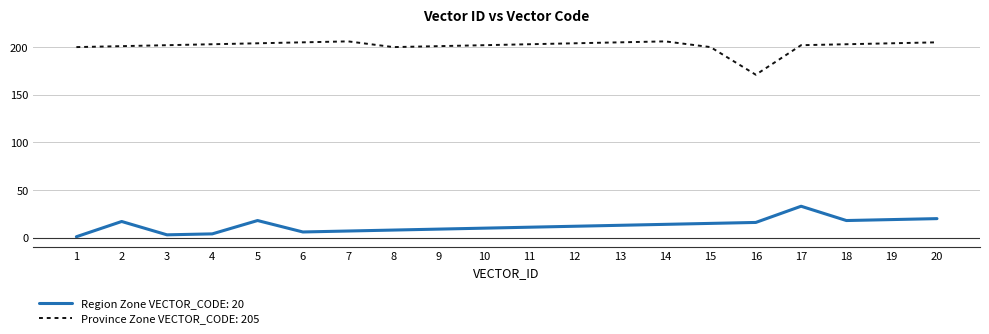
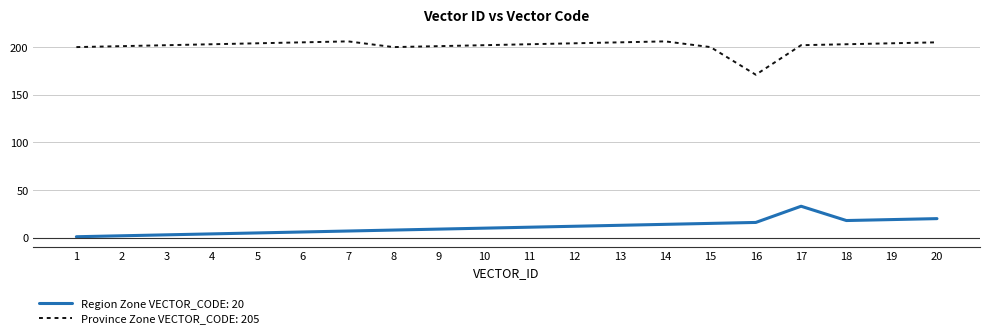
Region Zone VECTOR_CODE: 20, 2: 20 -> 0
Region Zone VECTOR_CODE: 20, 5: 20 -> 10
